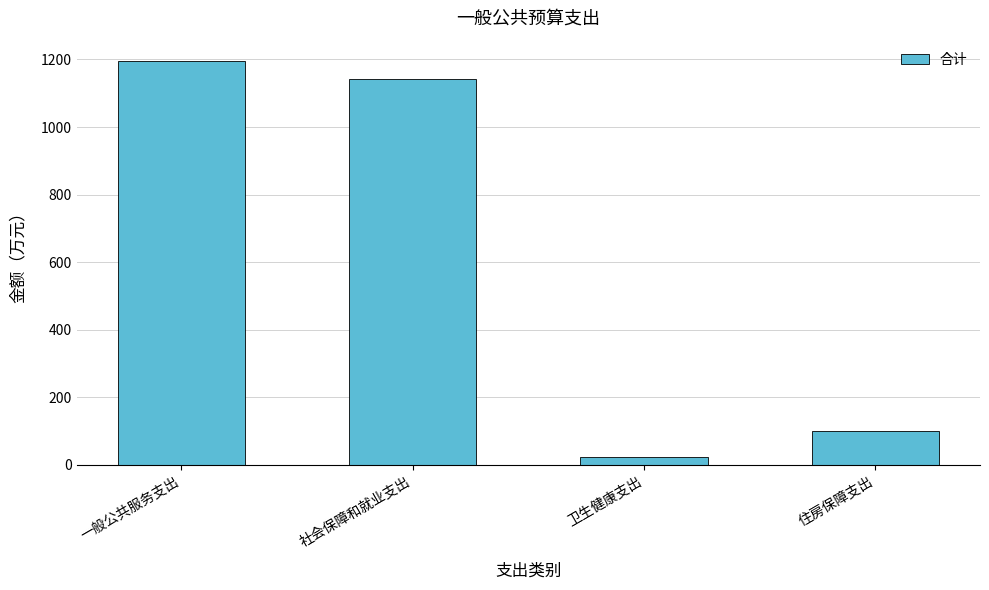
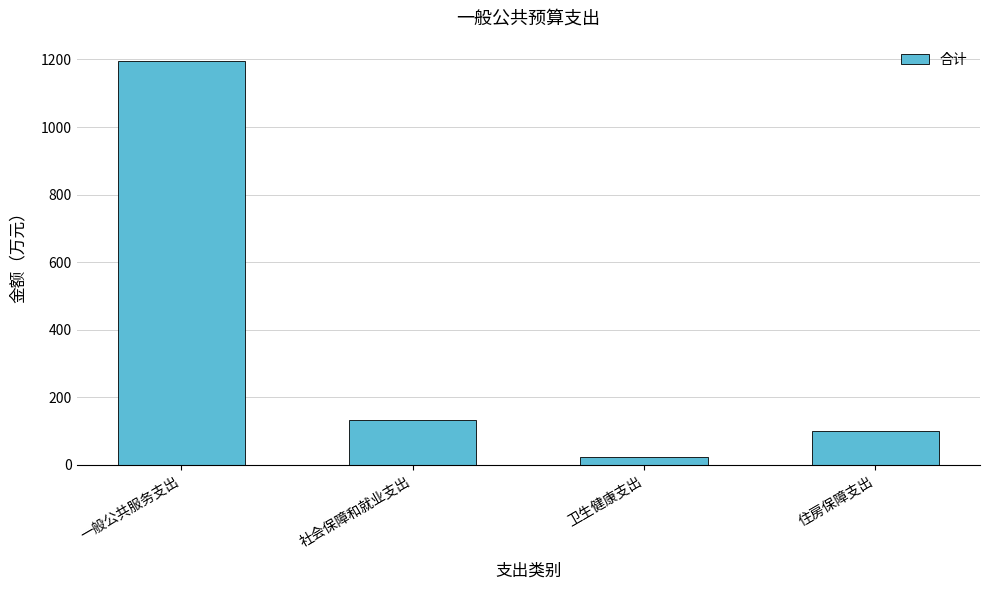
社会保障和就业支出: 1140 -> 130
